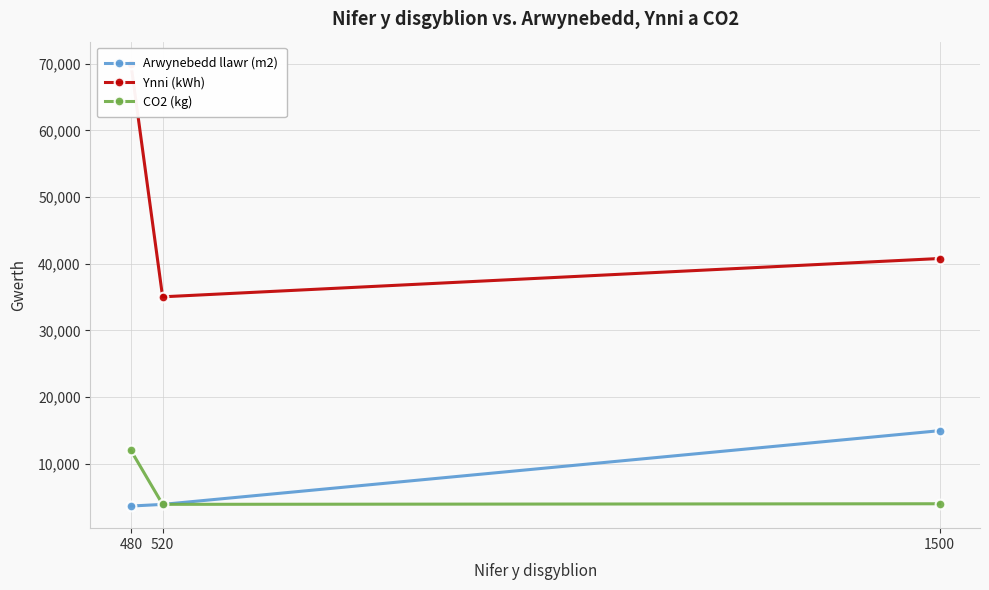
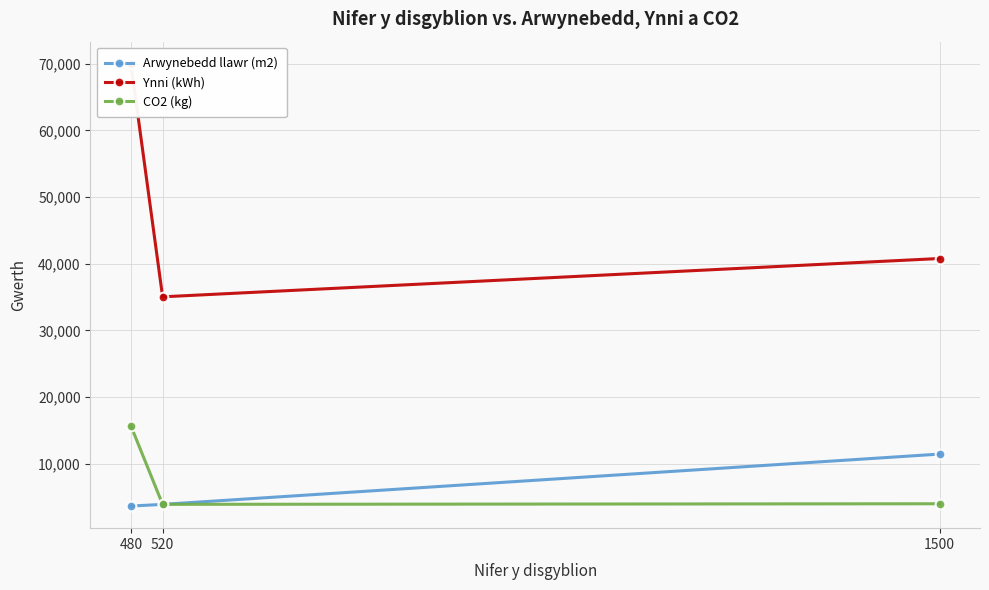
CO2 (kg), 480: 12,000 -> 16,000
Arwynebedd llawr (m2), 1500: 15,000 -> 11,000
